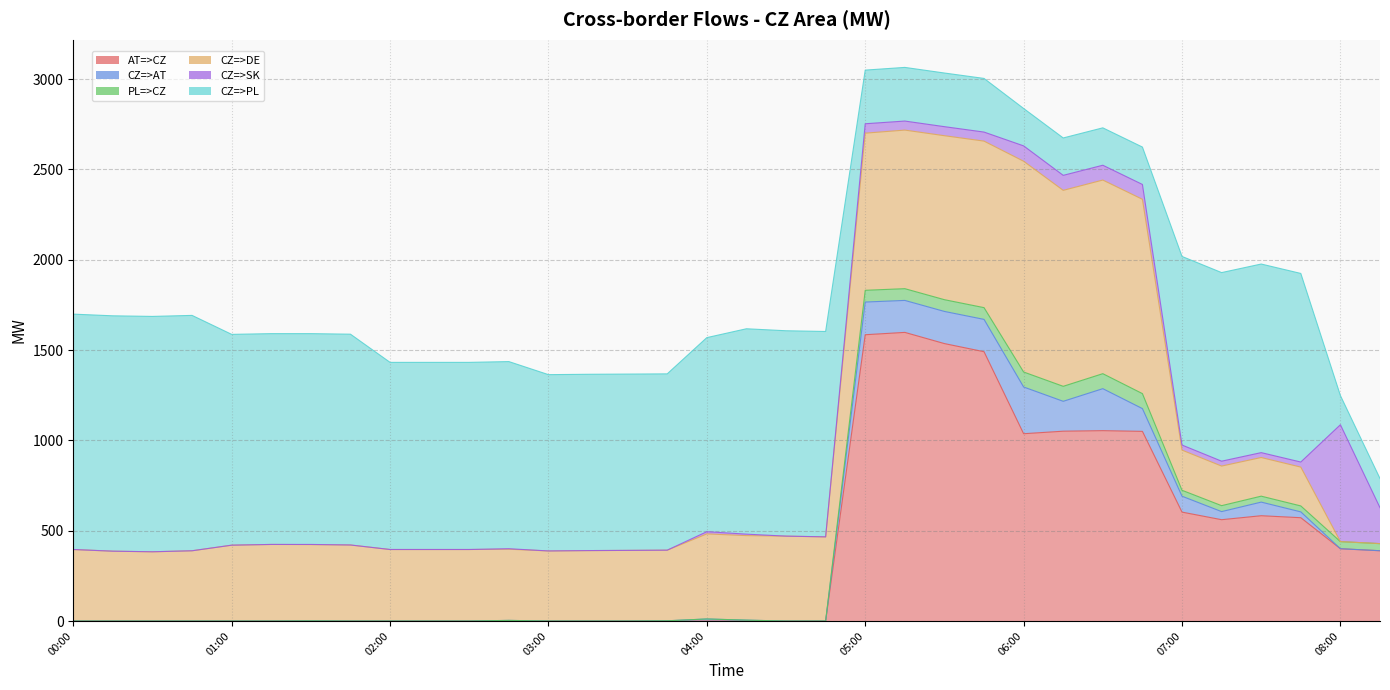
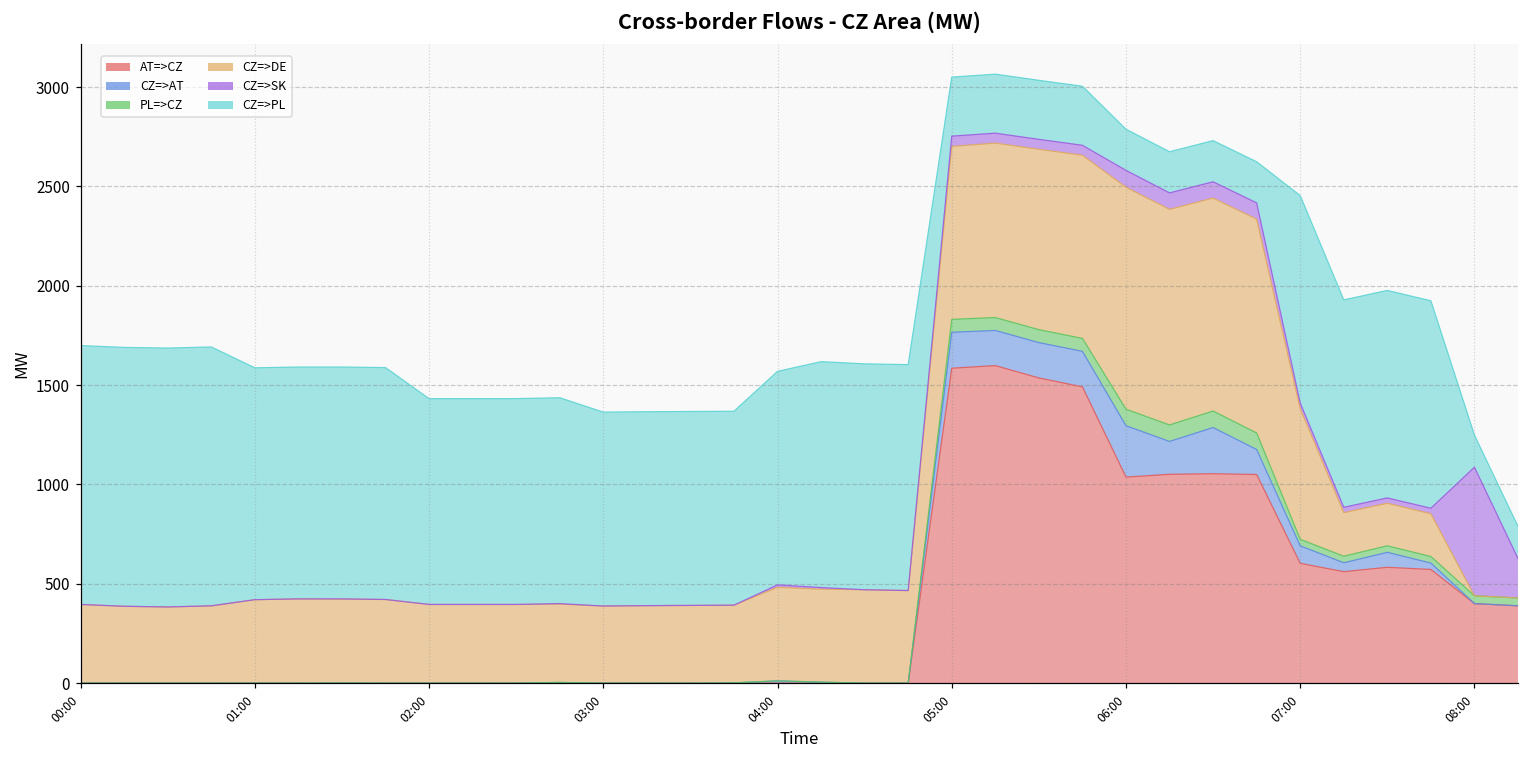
CZ=>DE, 06:00: 1170 -> 1120
CZ=>DE, 07:00: 220 -> 660
